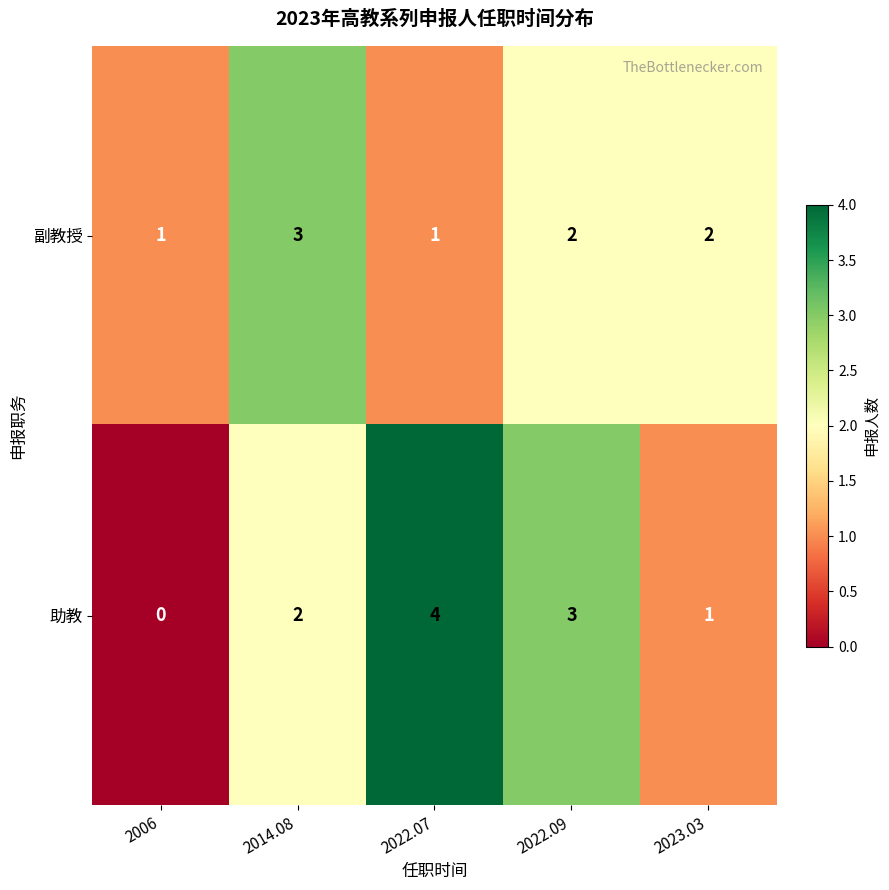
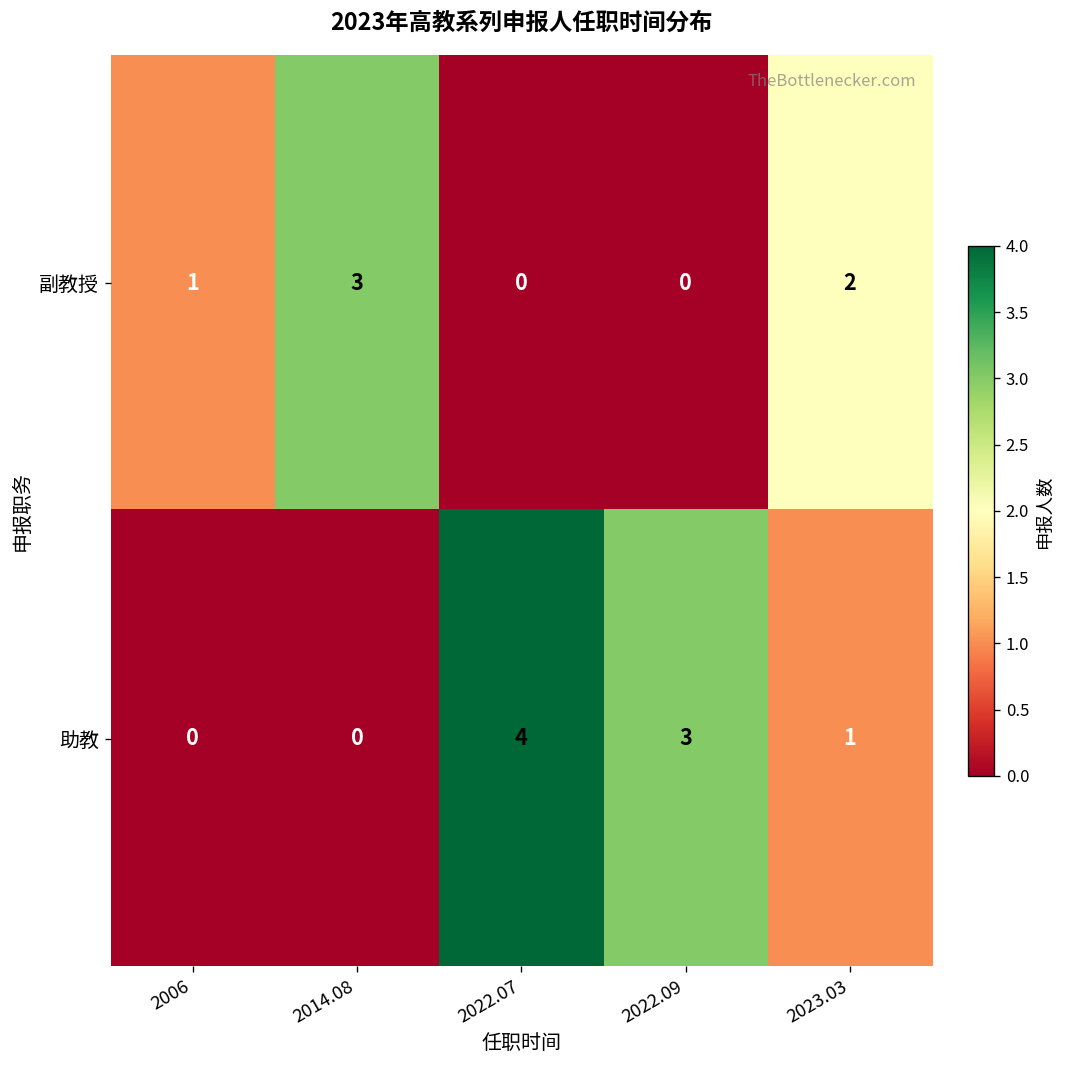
副教授, 2022.07: 1 -> 0
副教授, 2022.09: 2 -> 0
助教, 2014.08: 2 -> 0
